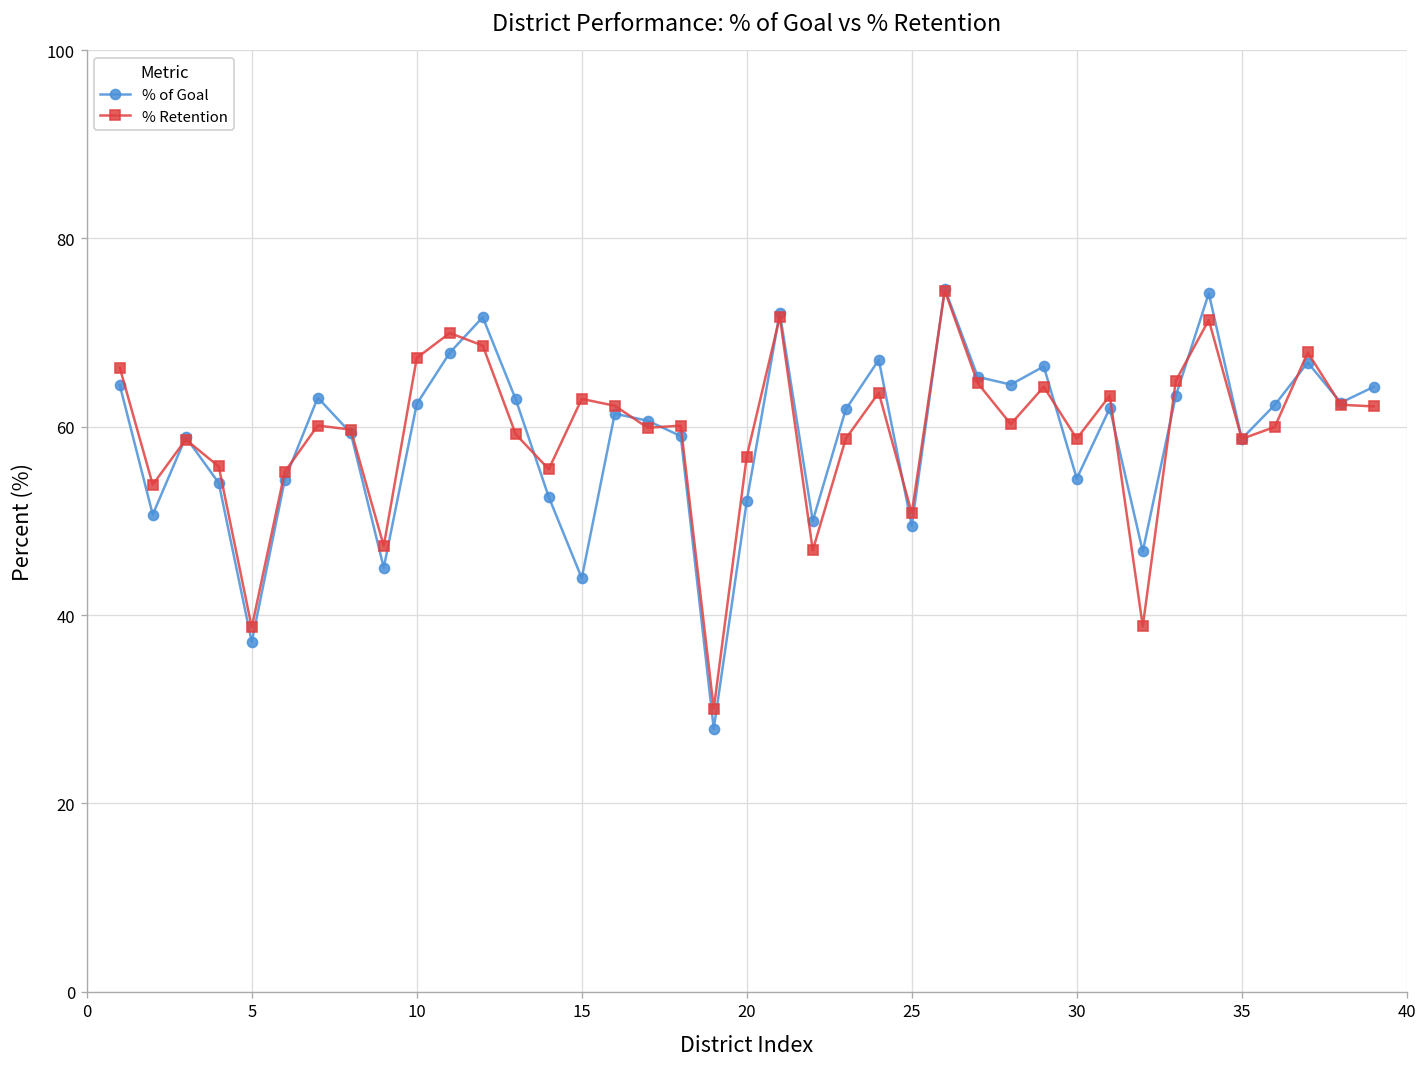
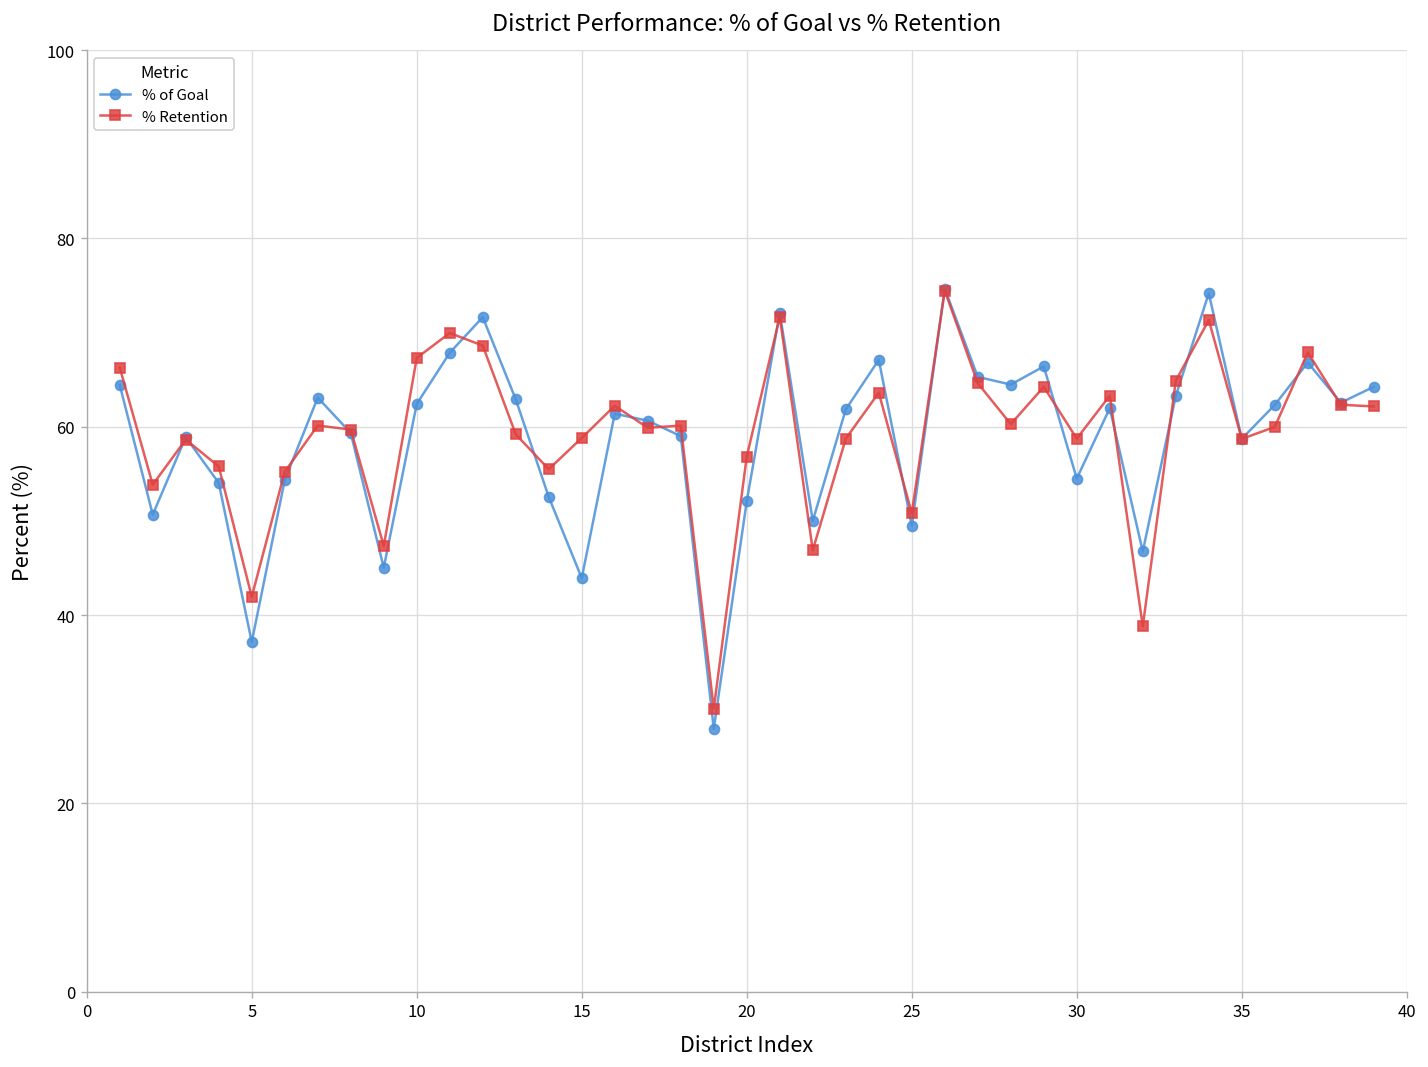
% Retention, 5: 39 -> 42
% Retention, 15: 63 -> 59
